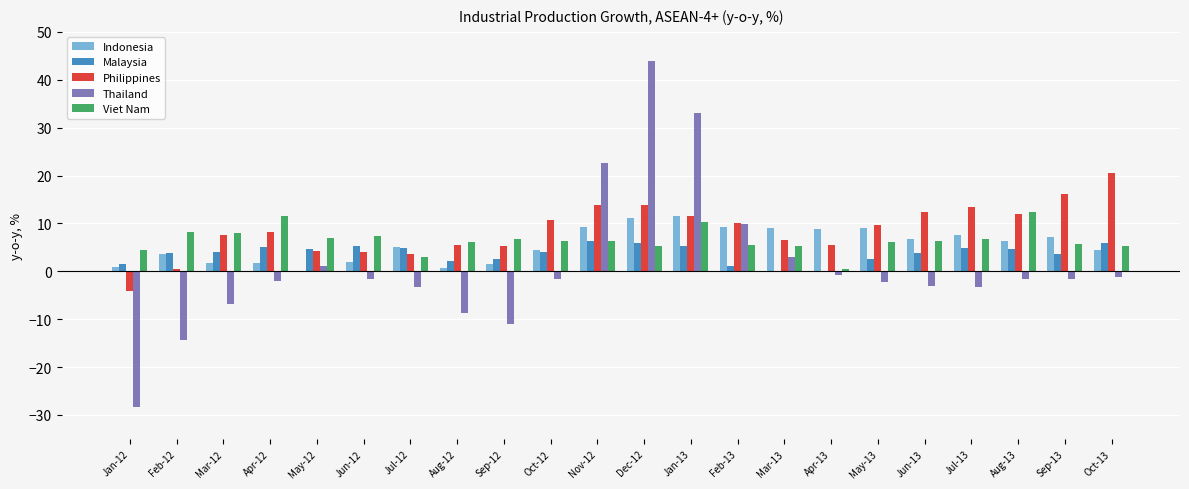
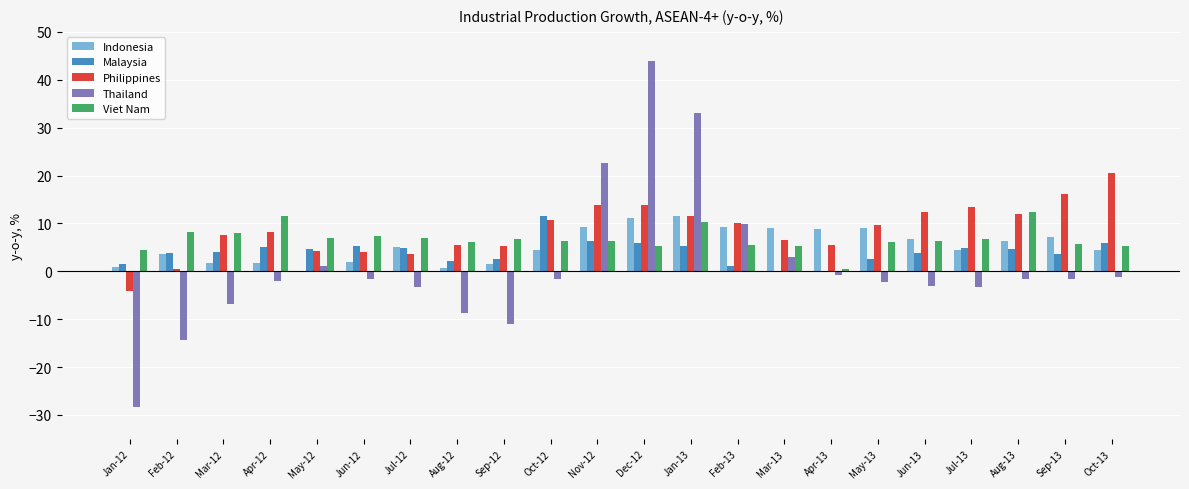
Viet Nam, Jul-12: 3 -> 7
Malaysia, Oct-12: 4 -> 12
Indonesia, Jul-13: 8 -> 5
